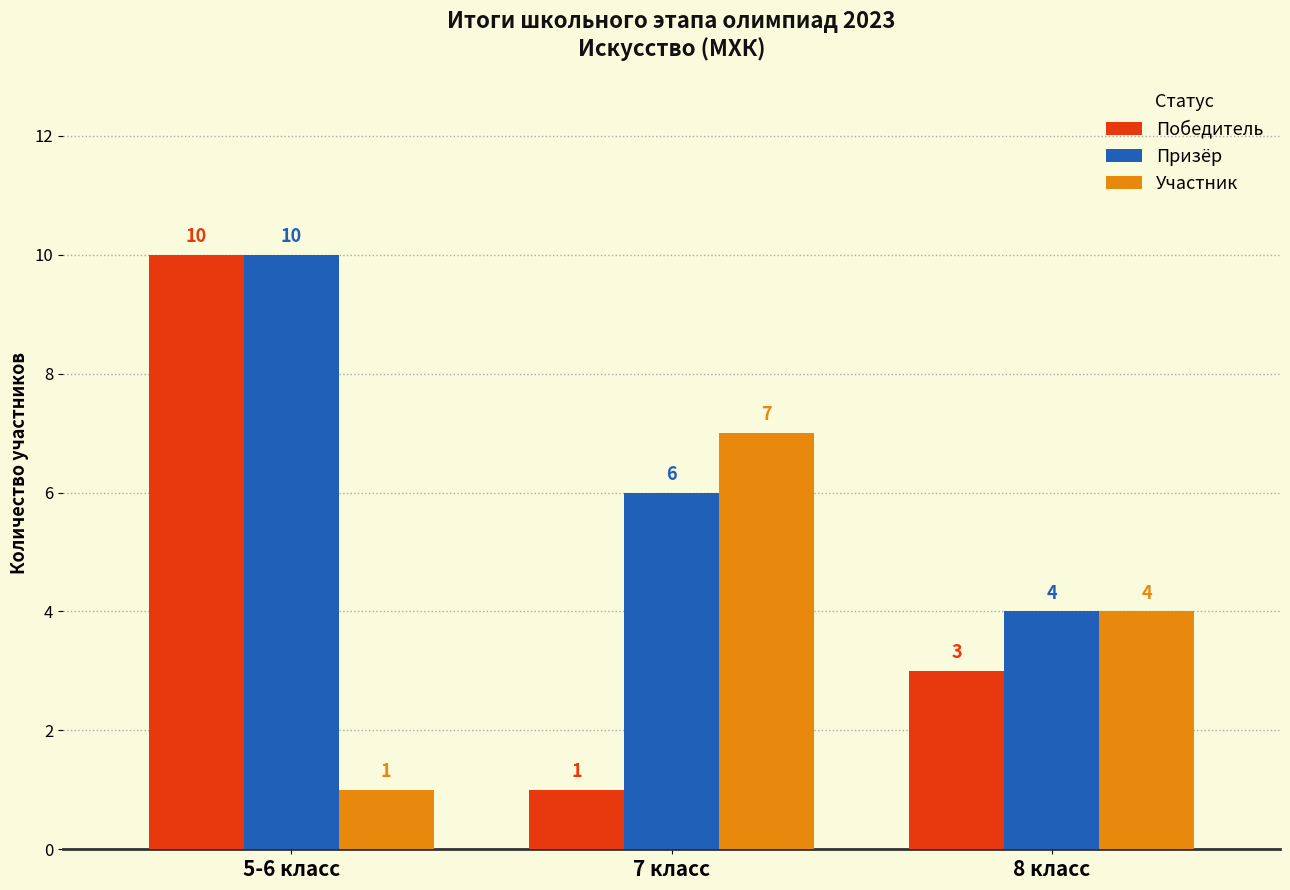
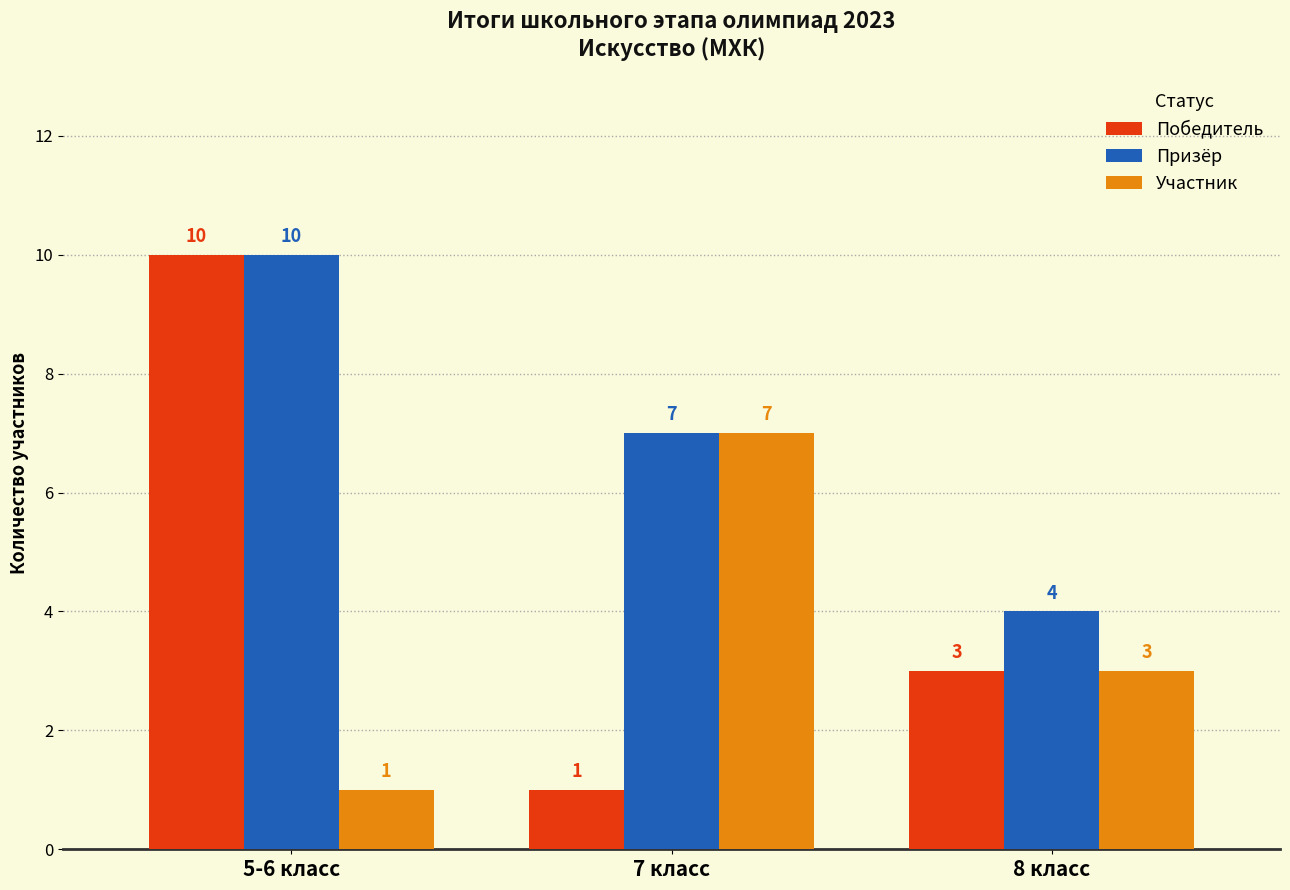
Призёр, 7 класс: 6 -> 7
Участник, 8 класс: 4 -> 3
